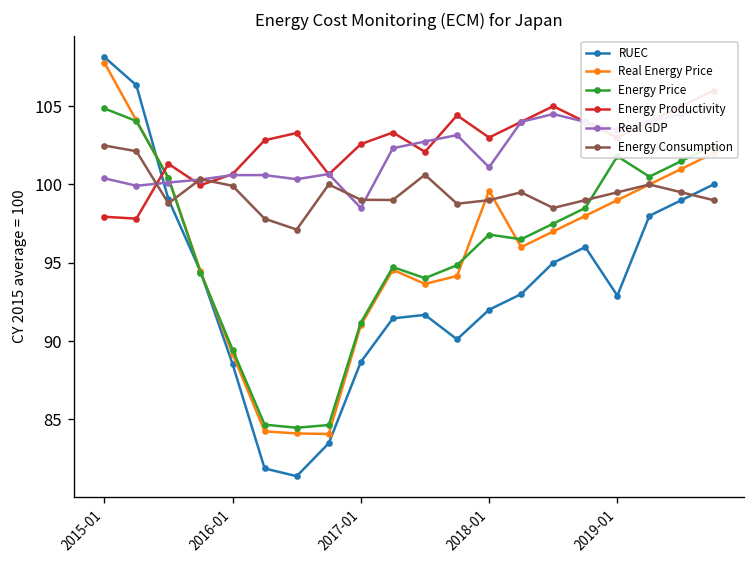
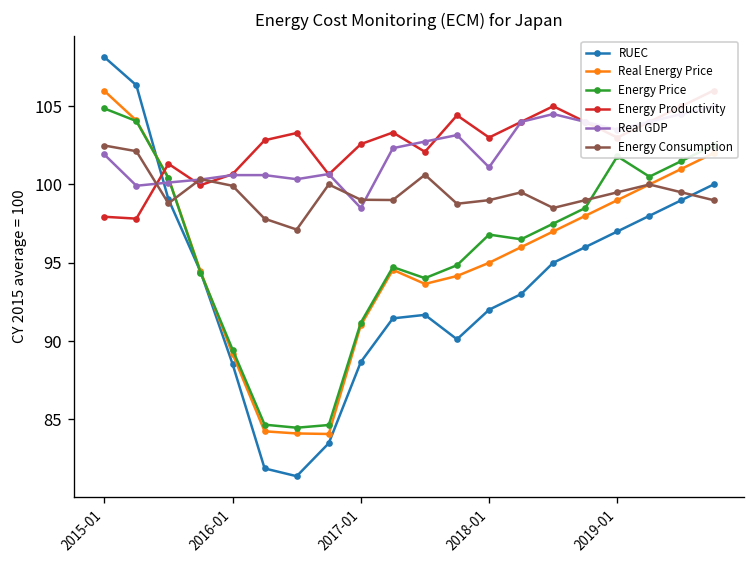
Real Energy Price, 2015-01: 107.8 -> 106.0
Real GDP, 2015-01: 100.4 -> 101.9
Real Energy Price, 2018-01: 99.6 -> 95.0
RUEC, 2019-01: 92.9 -> 97.0
